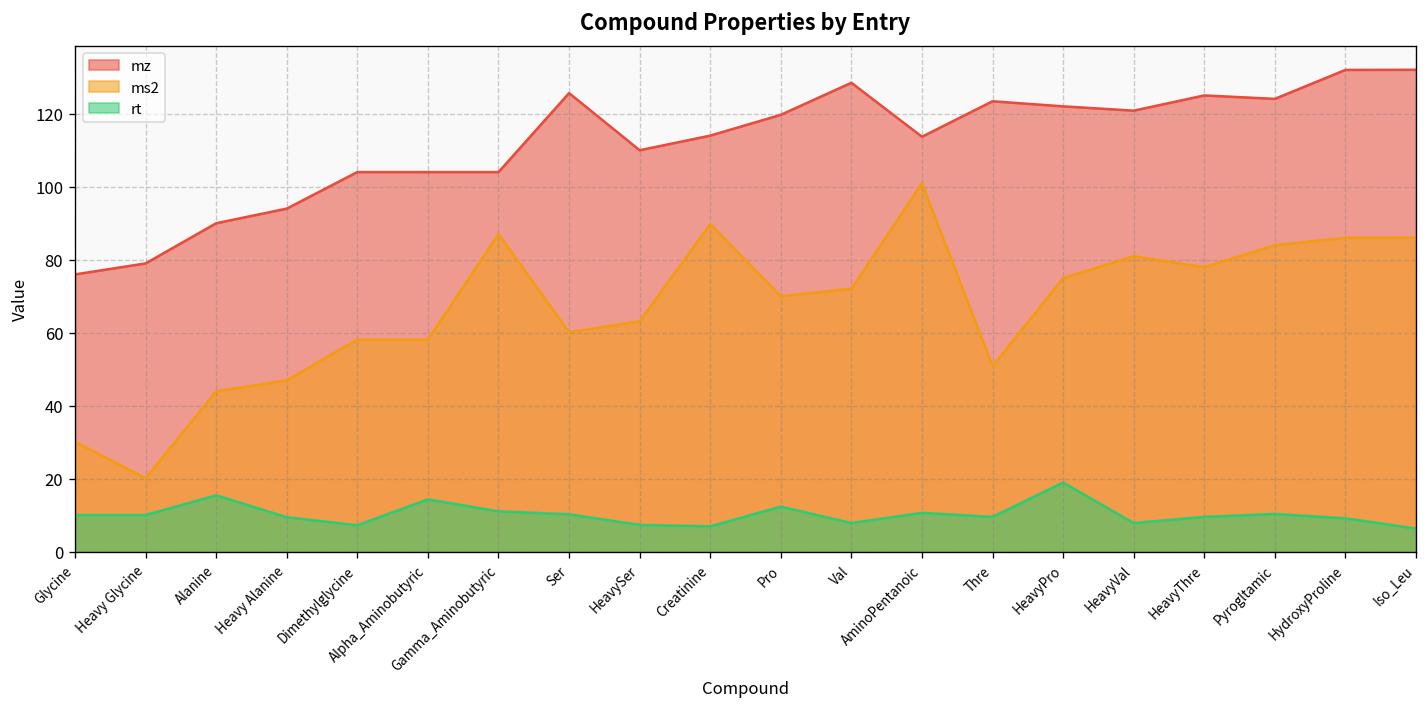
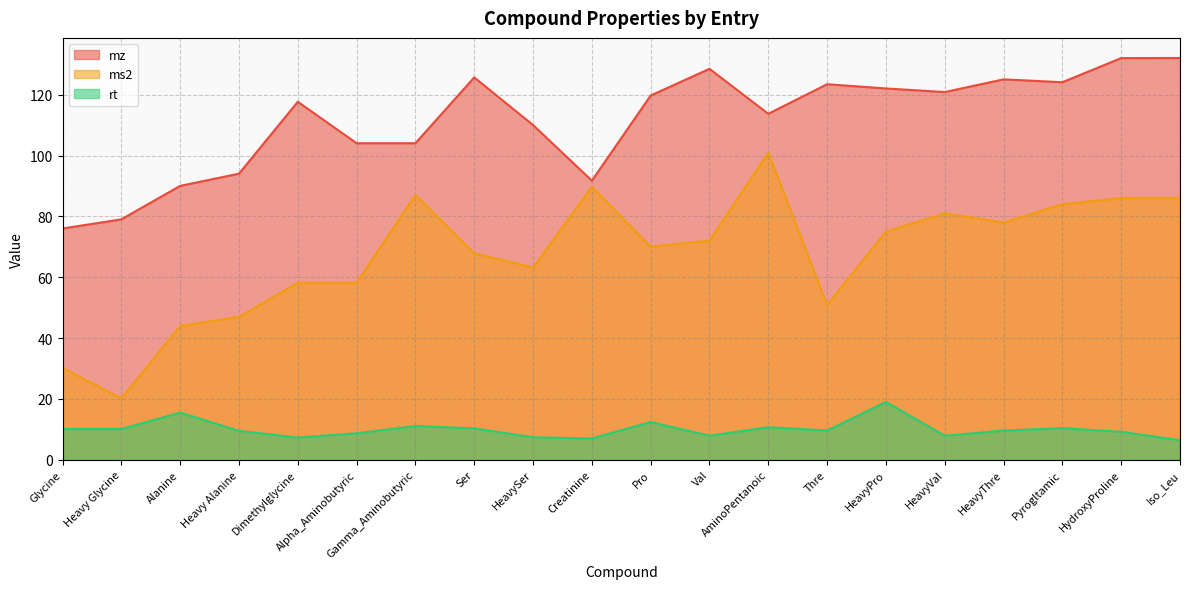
mz, Dimethylglycine: 104 -> 118
rt, Alpha_Aminobutyric: 14 -> 9
ms2, Ser: 60 -> 68
mz, Creatinine: 114 -> 92
